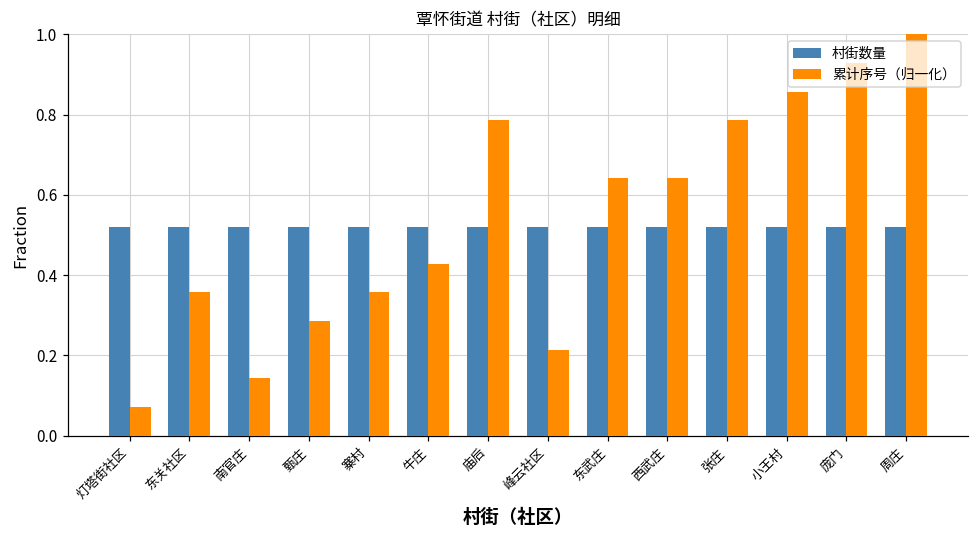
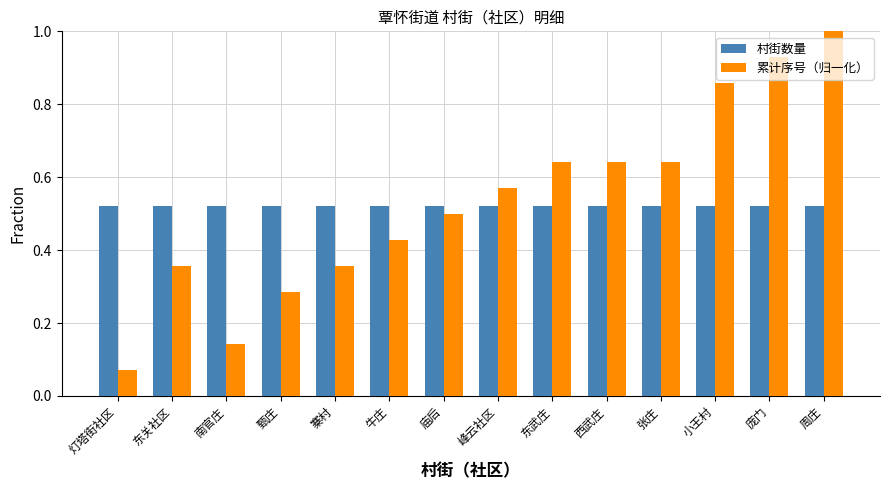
累计序号（归一化）, 庙后: 0.79 -> 0.50
累计序号（归一化）, 峰云社区: 0.21 -> 0.57
累计序号（归一化）, 张庄: 0.79 -> 0.64
